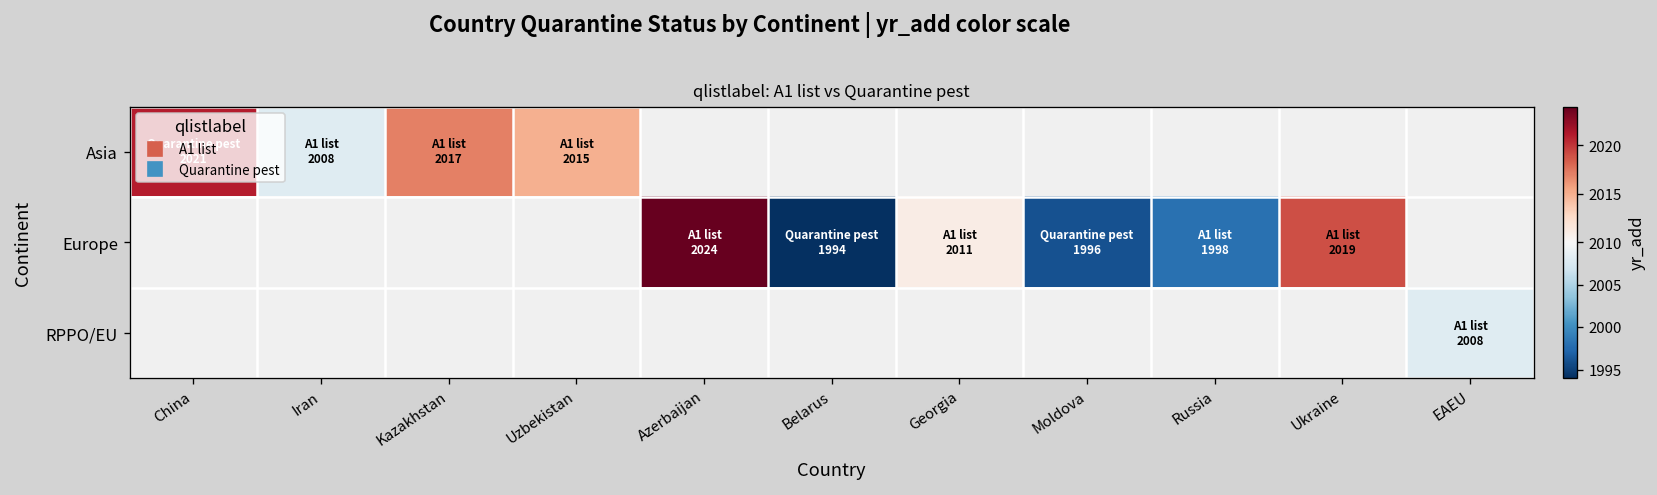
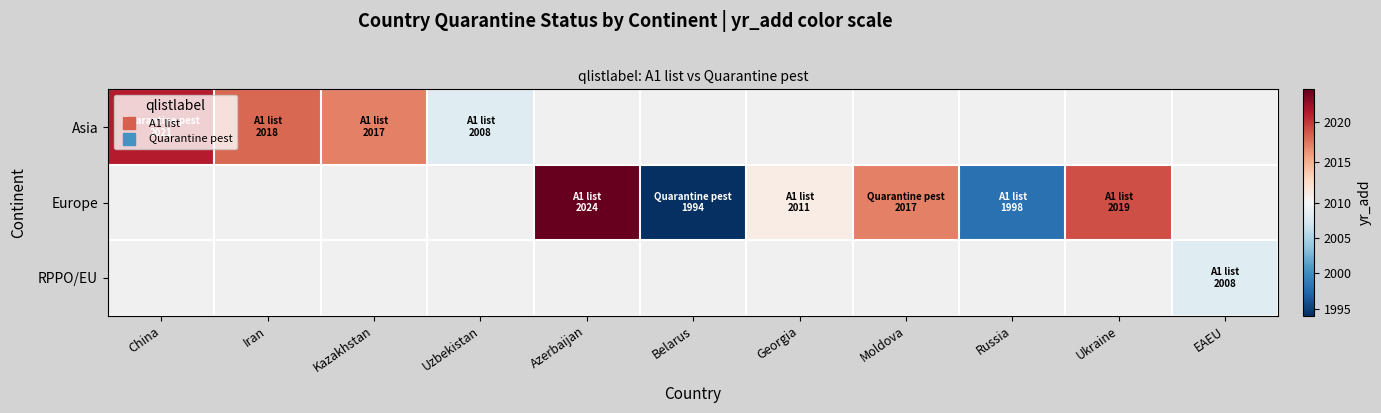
Asia, Iran: 2008 -> 2018
Asia, Uzbekistan: 2015 -> 2008
Europe, Moldova: 1996 -> 2017
